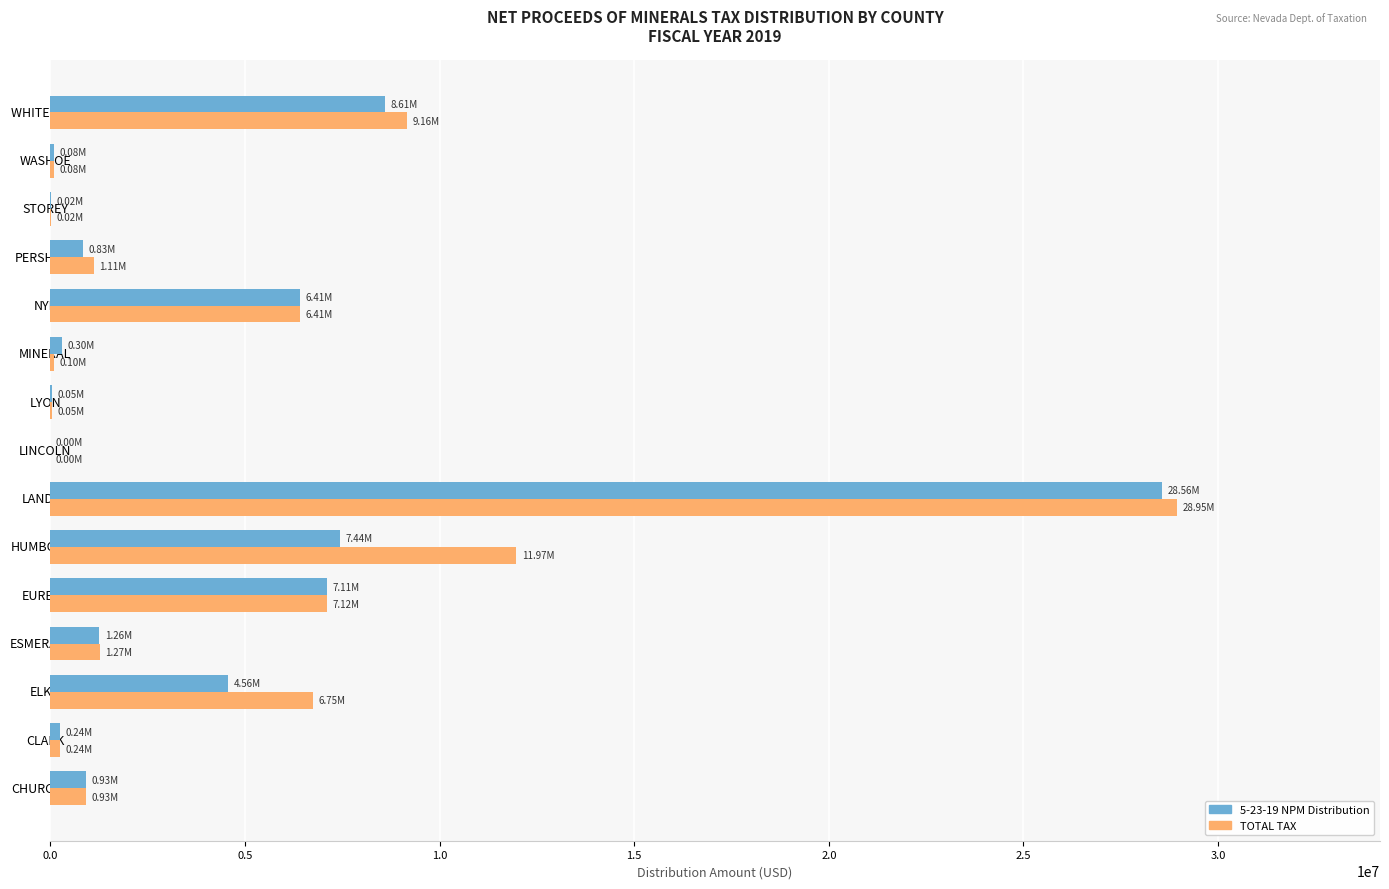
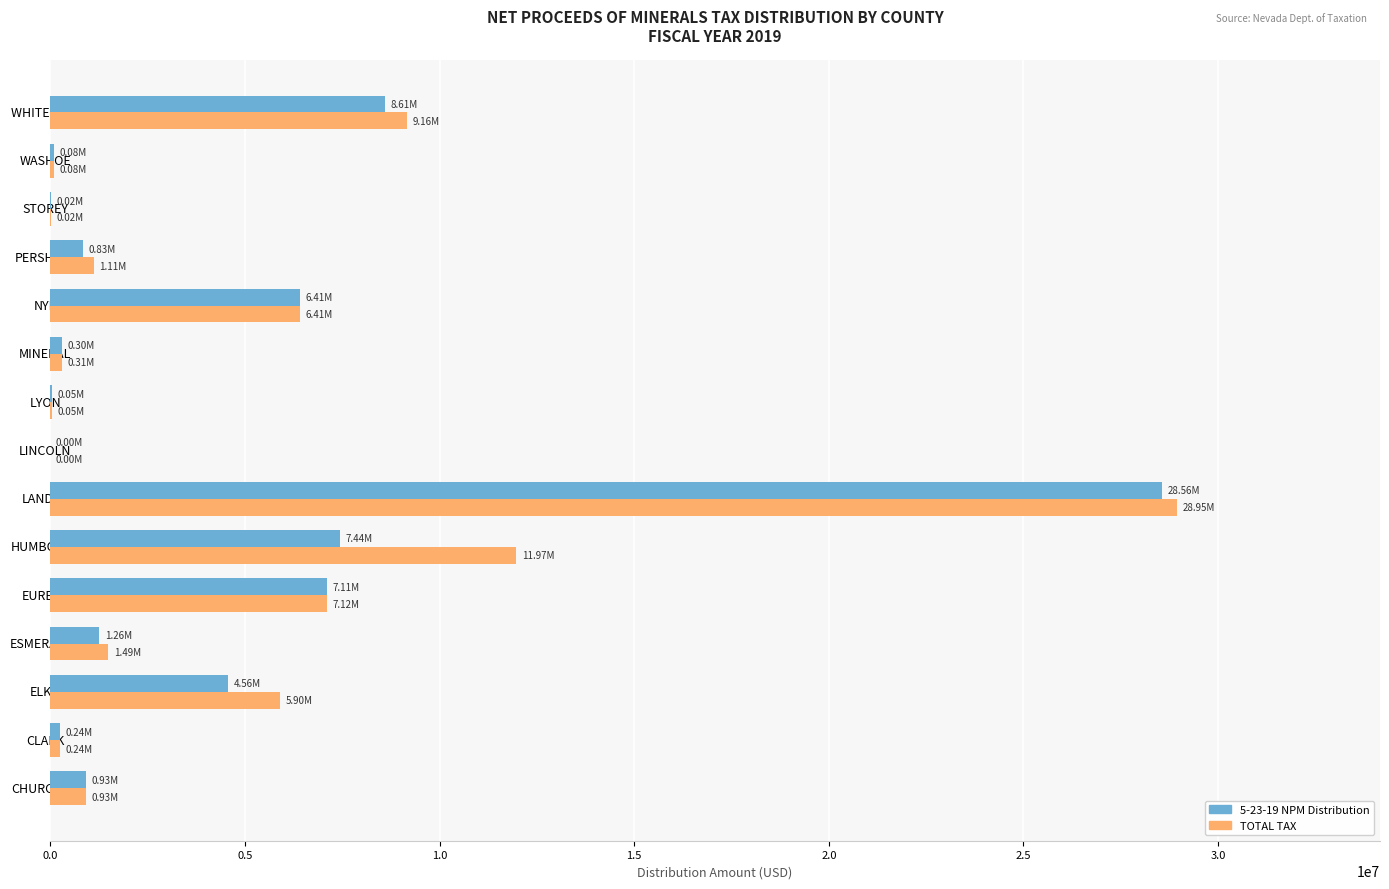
TOTAL TAX, MINERAL: 0.10M -> 0.31M
TOTAL TAX, ESMERALDA: 1.27M -> 1.49M
TOTAL TAX, ELKO: 6.75M -> 5.90M
